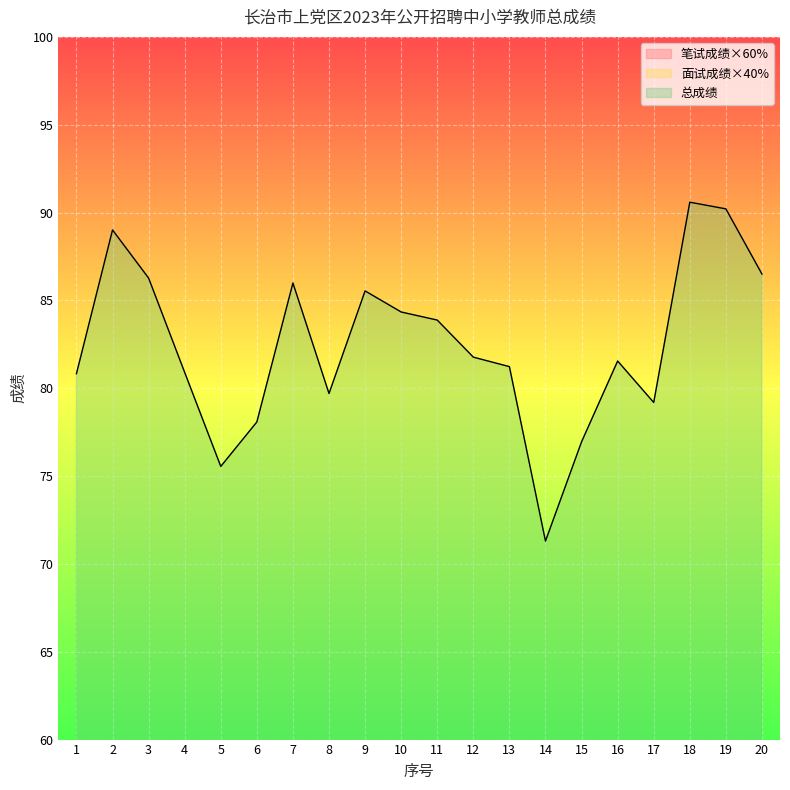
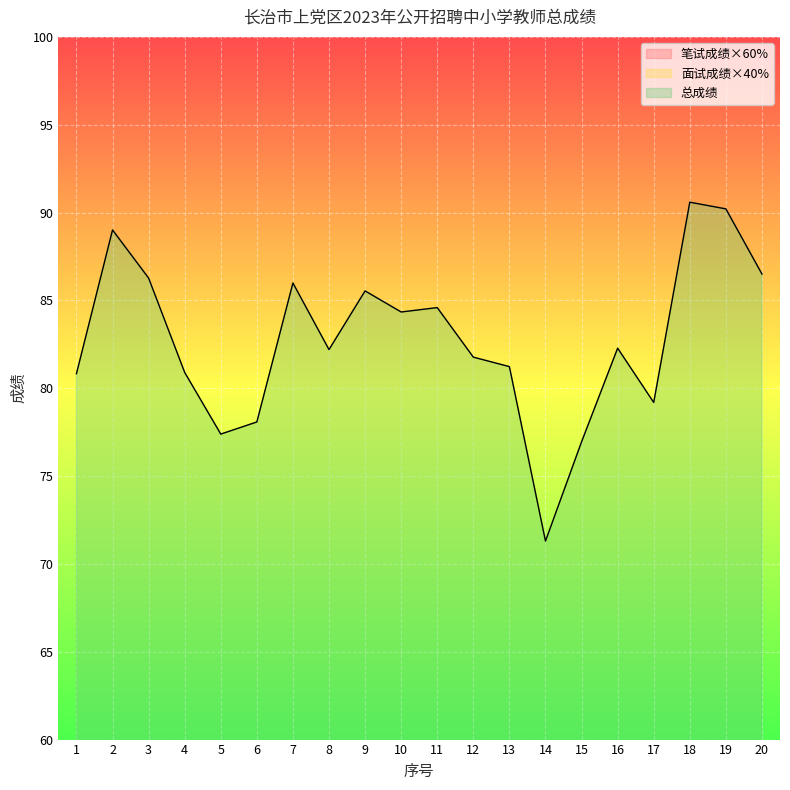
总成绩, 5: 75.6 -> 77.4
总成绩, 8: 79.7 -> 82.2
总成绩, 11: 83.9 -> 84.6
总成绩, 16: 81.6 -> 82.3
